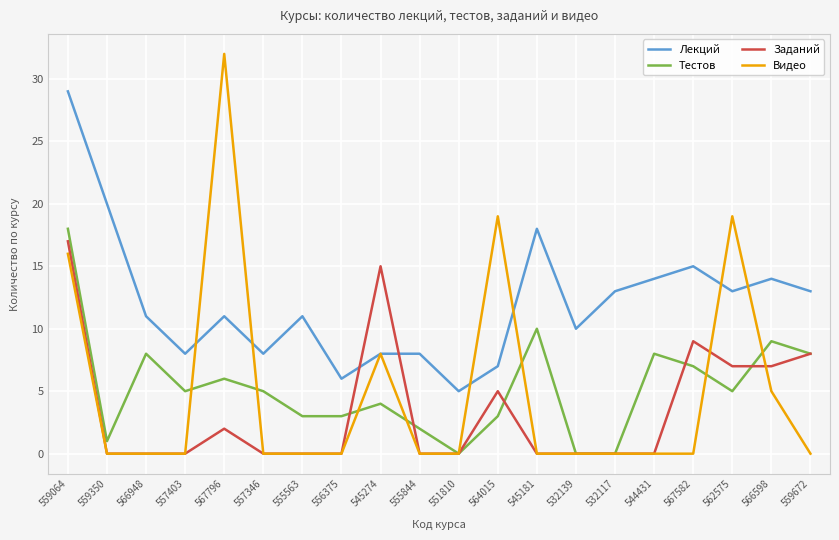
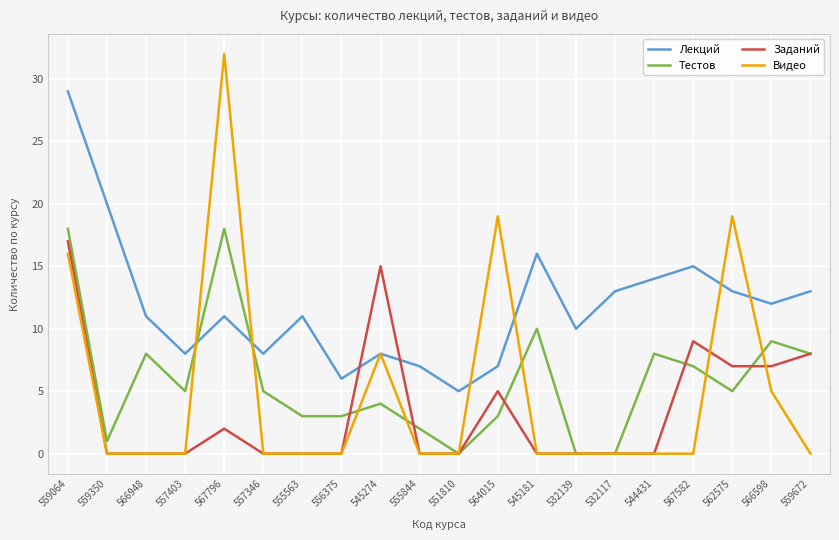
Тестов, 567796: 6 -> 18
Лекций, 555844: 8 -> 7
Лекций, 545181: 18 -> 16
Лекций, 566598: 14 -> 12
